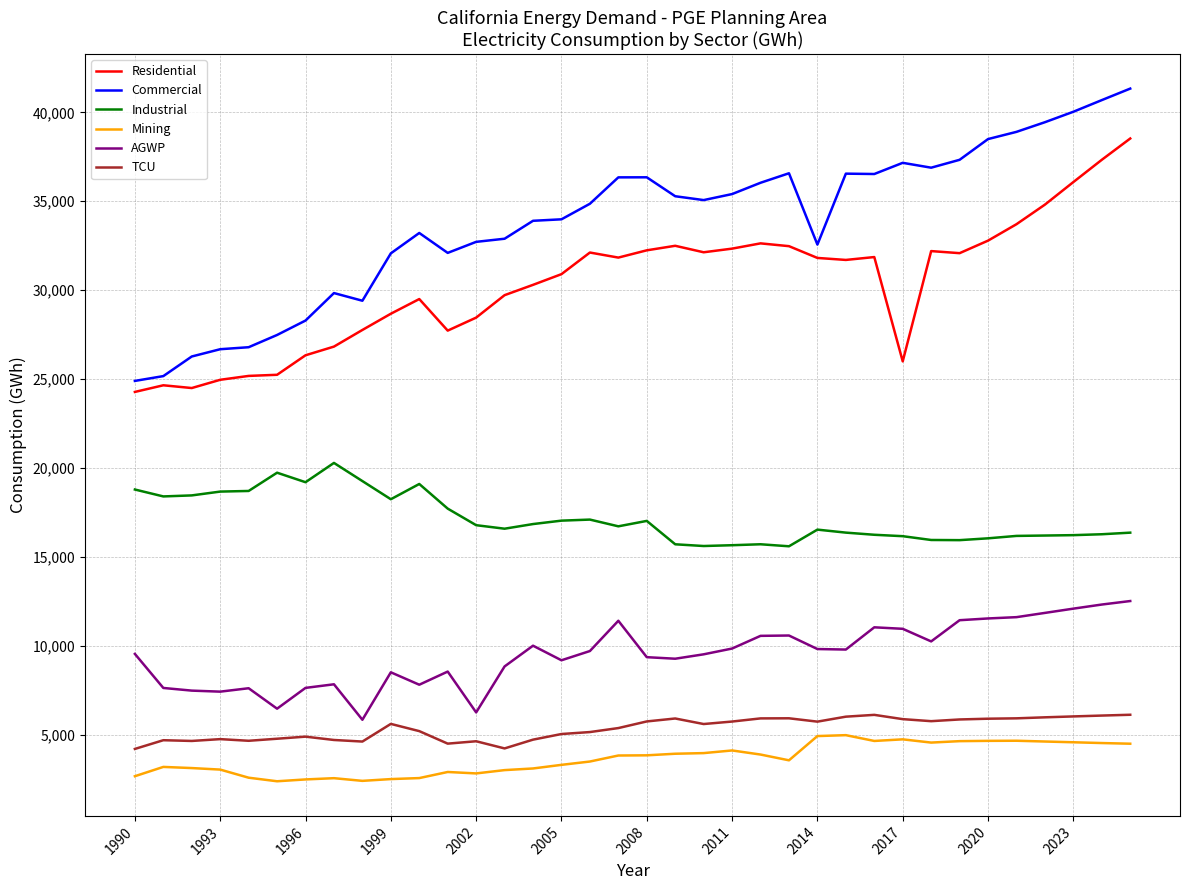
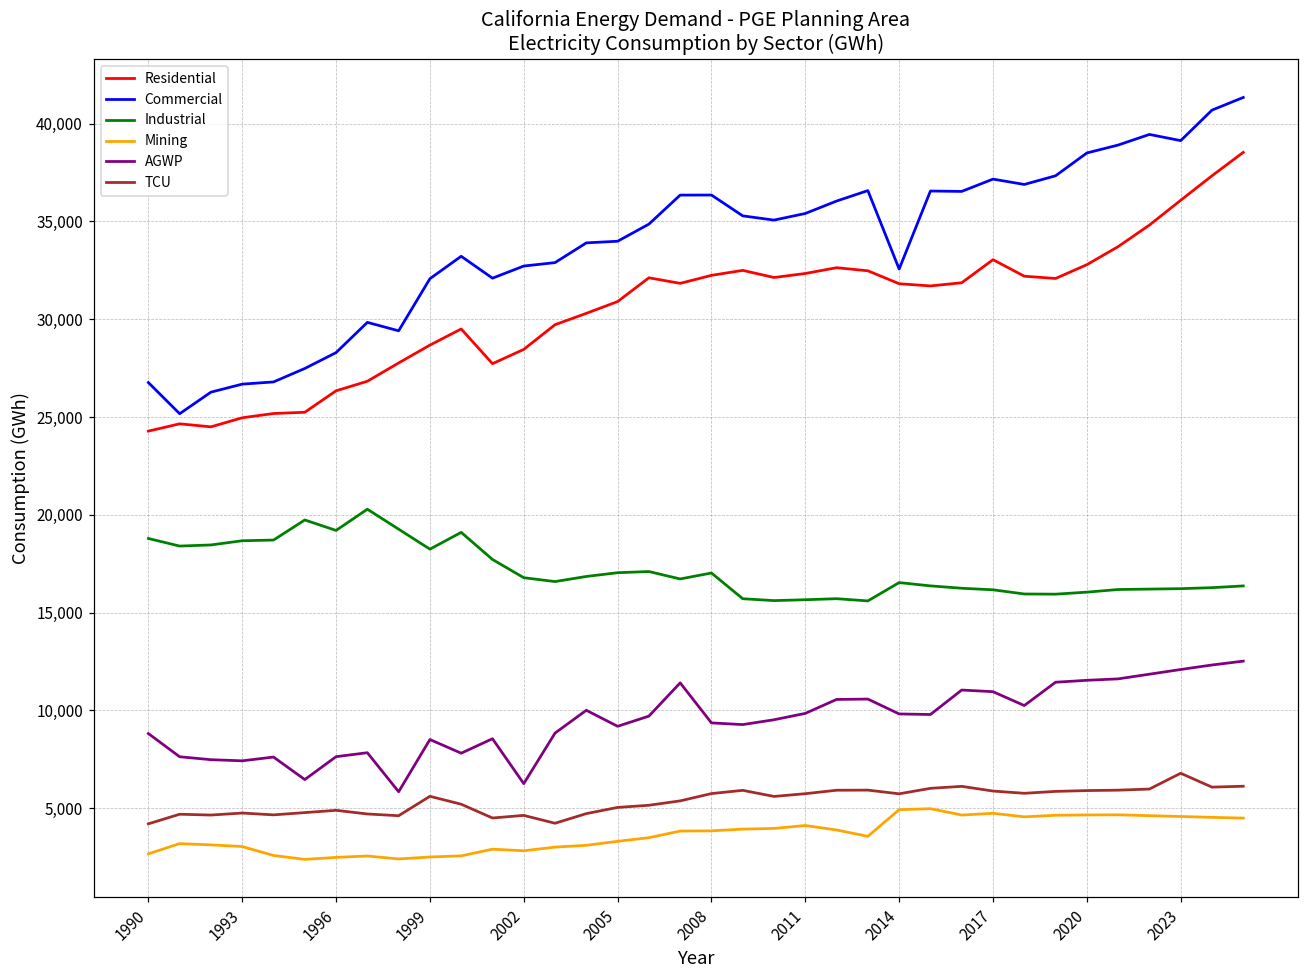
Commercial, 1990: 24,900 -> 26,800
AGWP, 1990: 9,500 -> 8,800
Residential, 2017: 26,000 -> 33,000
Commercial, 2023: 40,000 -> 39,100
TCU, 2023: 6,000 -> 6,800
